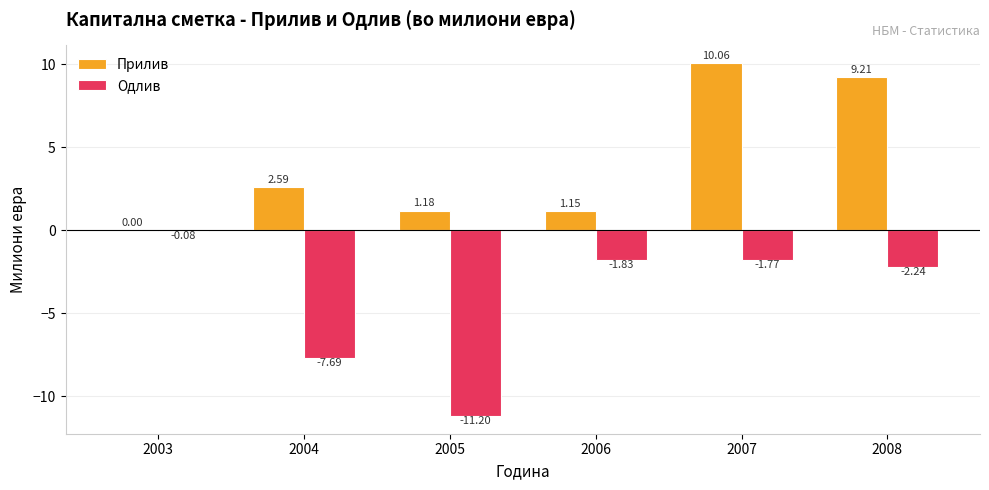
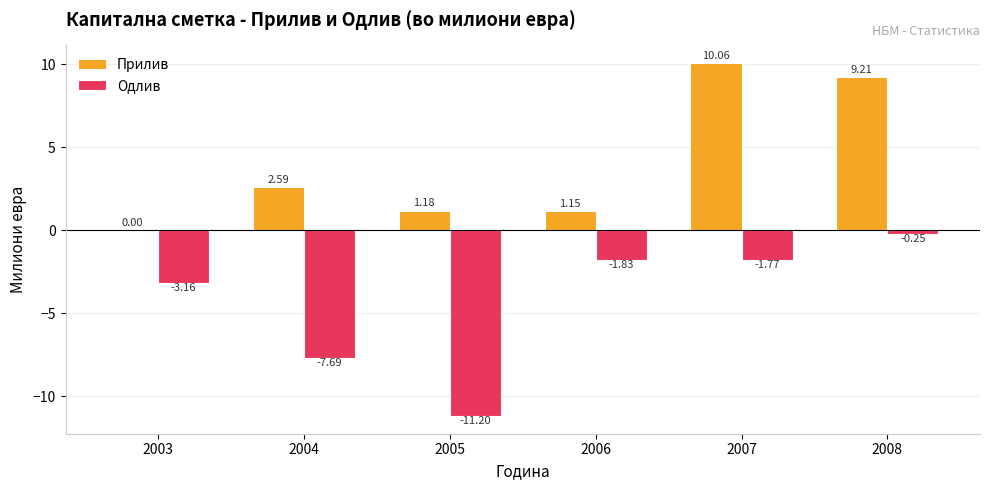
Одлив, 2003: -0.08 -> -3.16
Одлив, 2008: -2.24 -> -0.25
